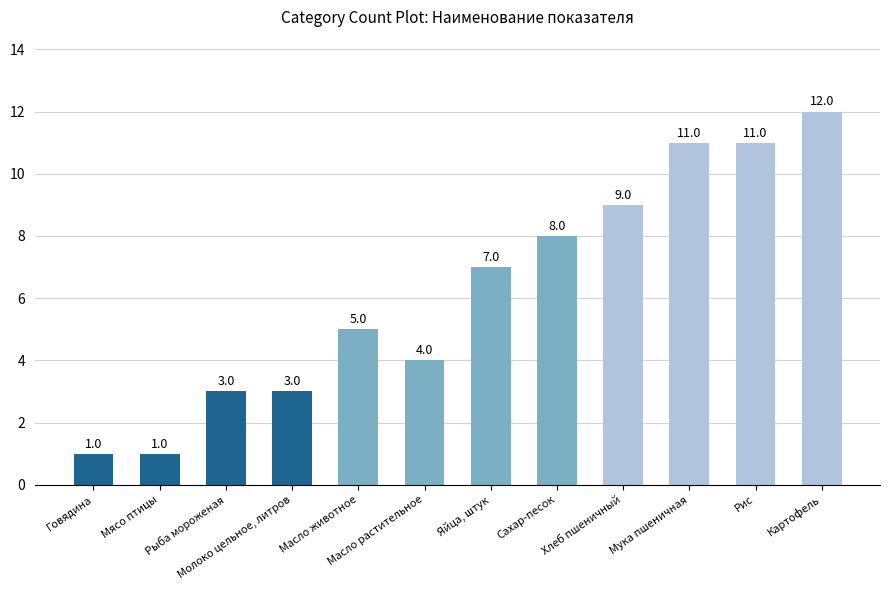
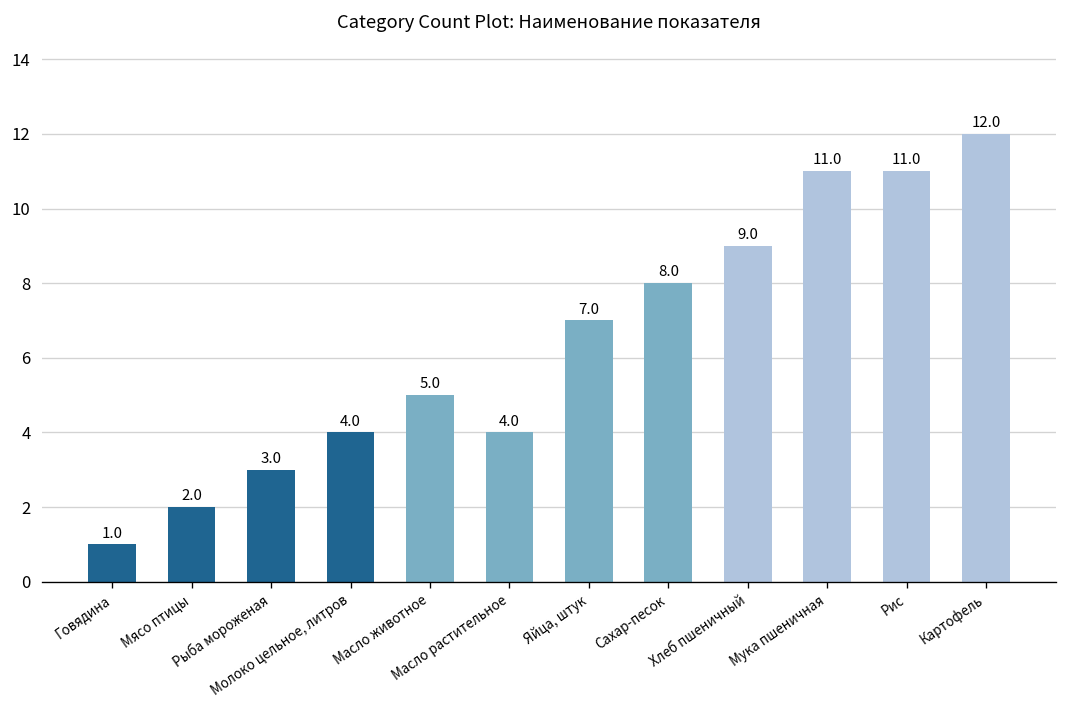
Мясо птицы: 1.0 -> 2.0
Молоко цельное, литров: 3.0 -> 4.0
